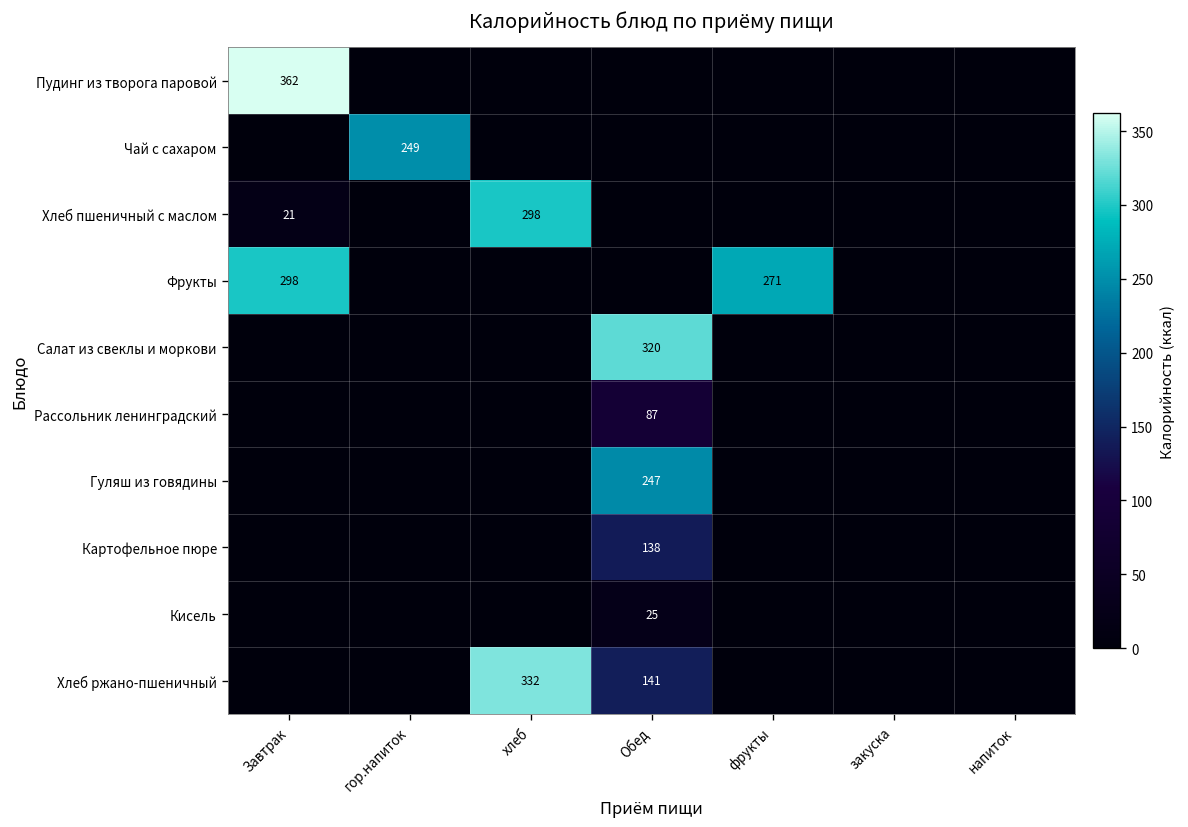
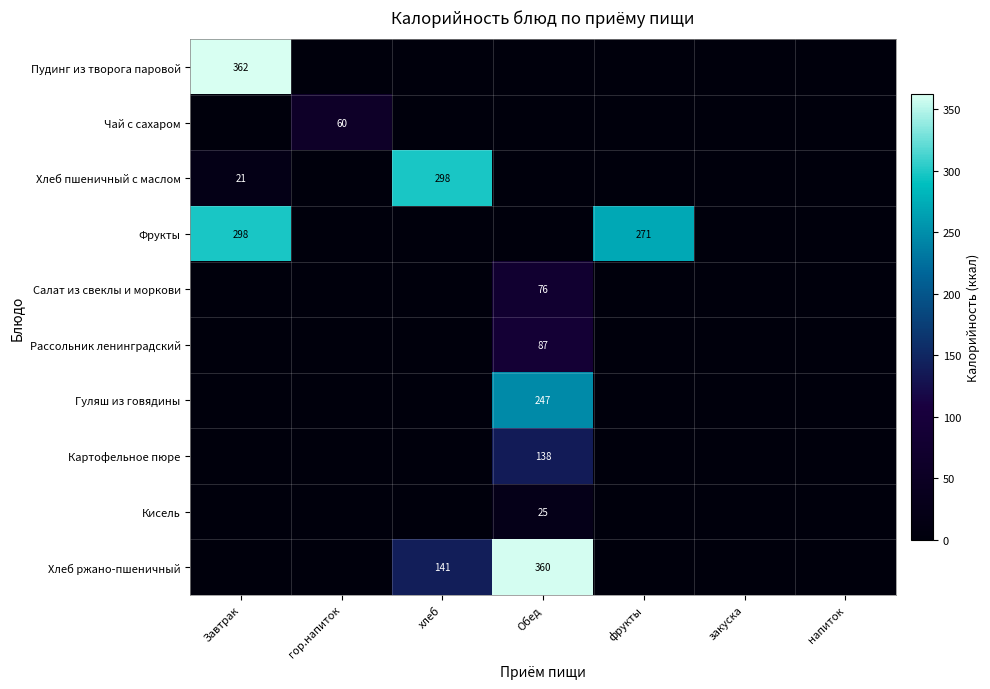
Чай с сахаром, гор.напиток: 249 -> 60
Салат из свеклы и моркови, Обед: 320 -> 76
Хлеб ржано-пшеничный, хлеб: 332 -> 141
Хлеб ржано-пшеничный, Обед: 141 -> 360
